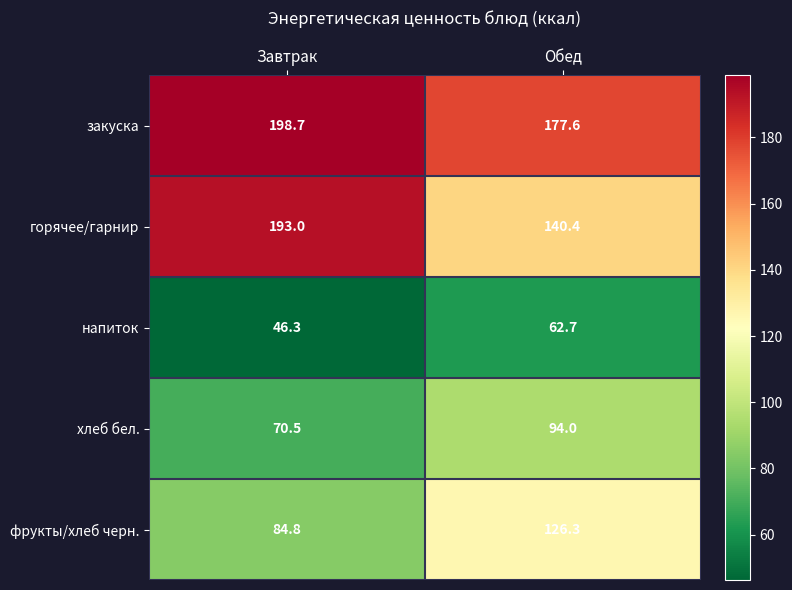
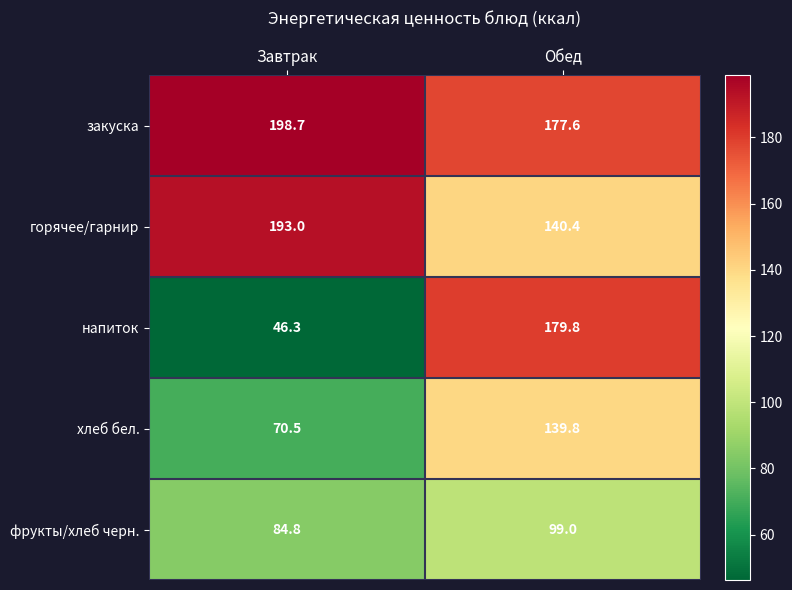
напиток, Обед: 62.7 -> 179.8
хлеб бел., Обед: 94.0 -> 139.8
фрукты/хлеб черн., Обед: 126.3 -> 99.0
